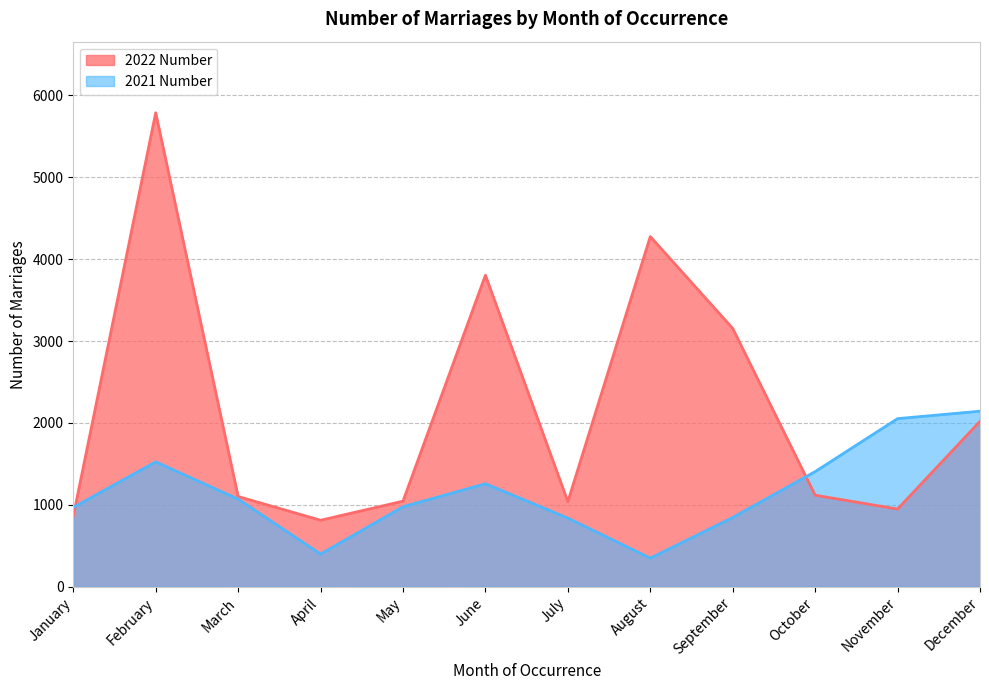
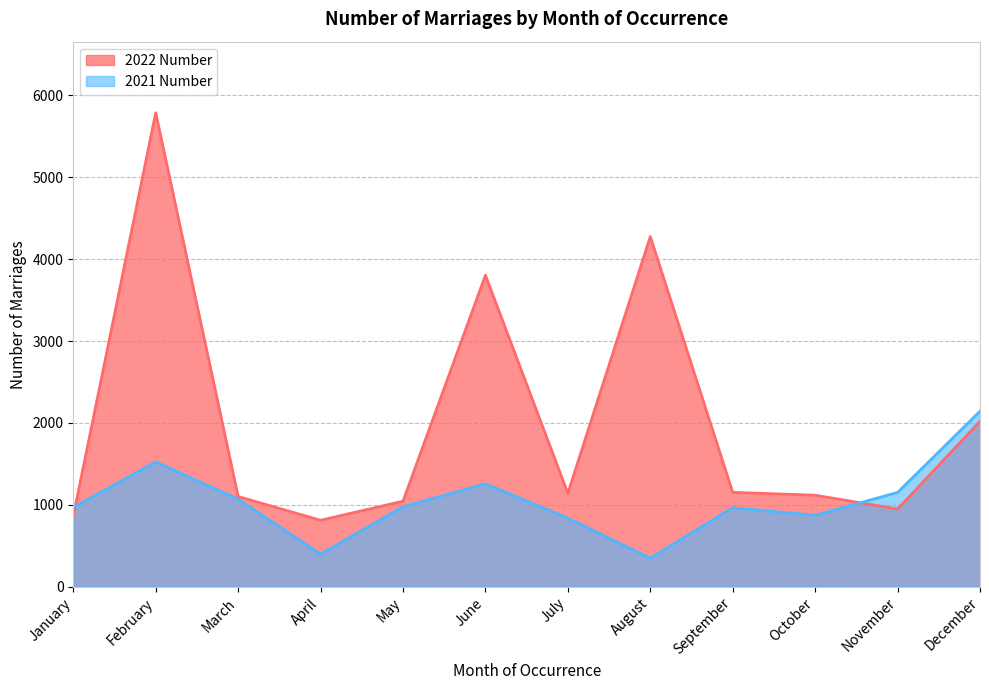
2022 Number, July: 1000 -> 1100
2022 Number, September: 3200 -> 1200
2021 Number, September: 800 -> 1000
2021 Number, October: 1400 -> 900
2021 Number, November: 2100 -> 1200
